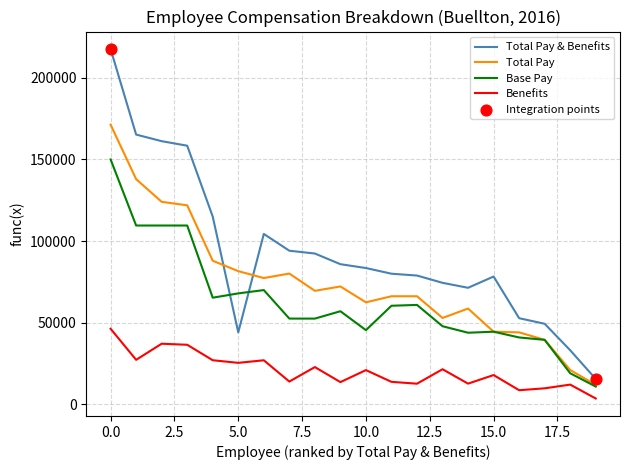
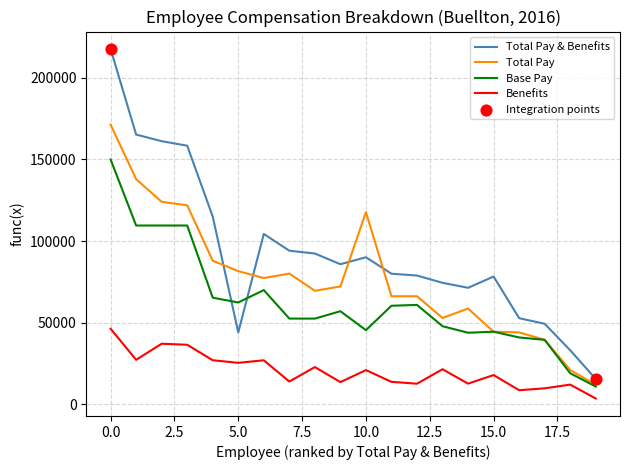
Base Pay, 5.0: 68000 -> 62000
Total Pay & Benefits, 10.0: 83000 -> 90000
Total Pay, 10.0: 62000 -> 118000
